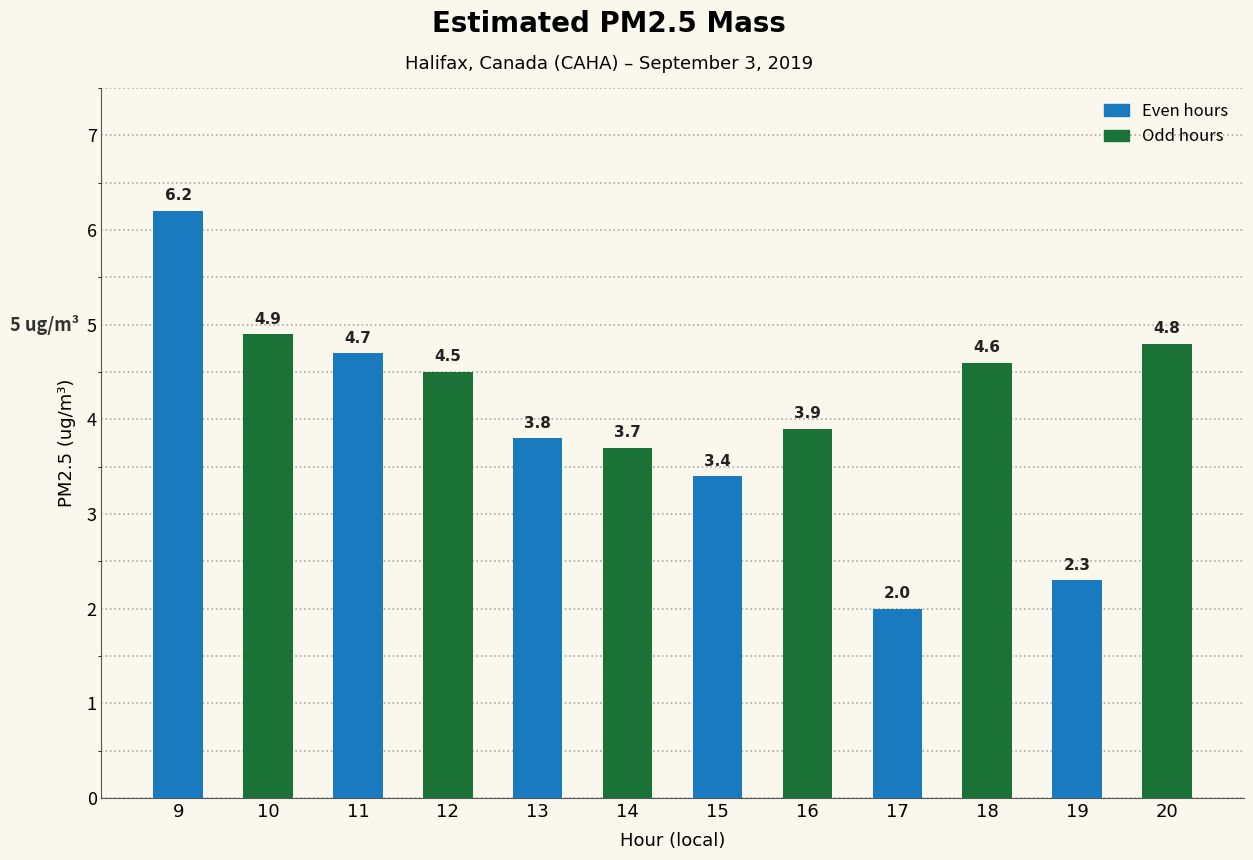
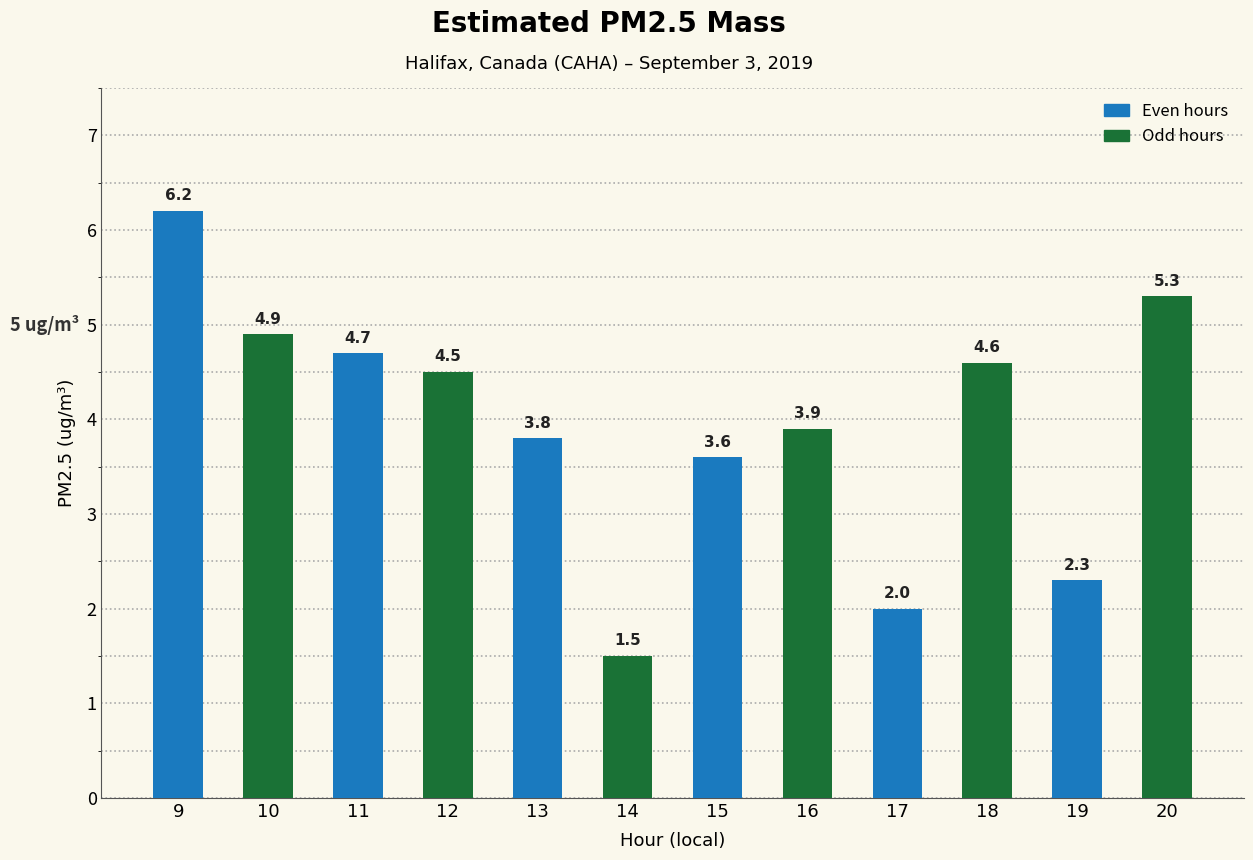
14: 3.7 -> 1.5
15: 3.4 -> 3.6
20: 4.8 -> 5.3
